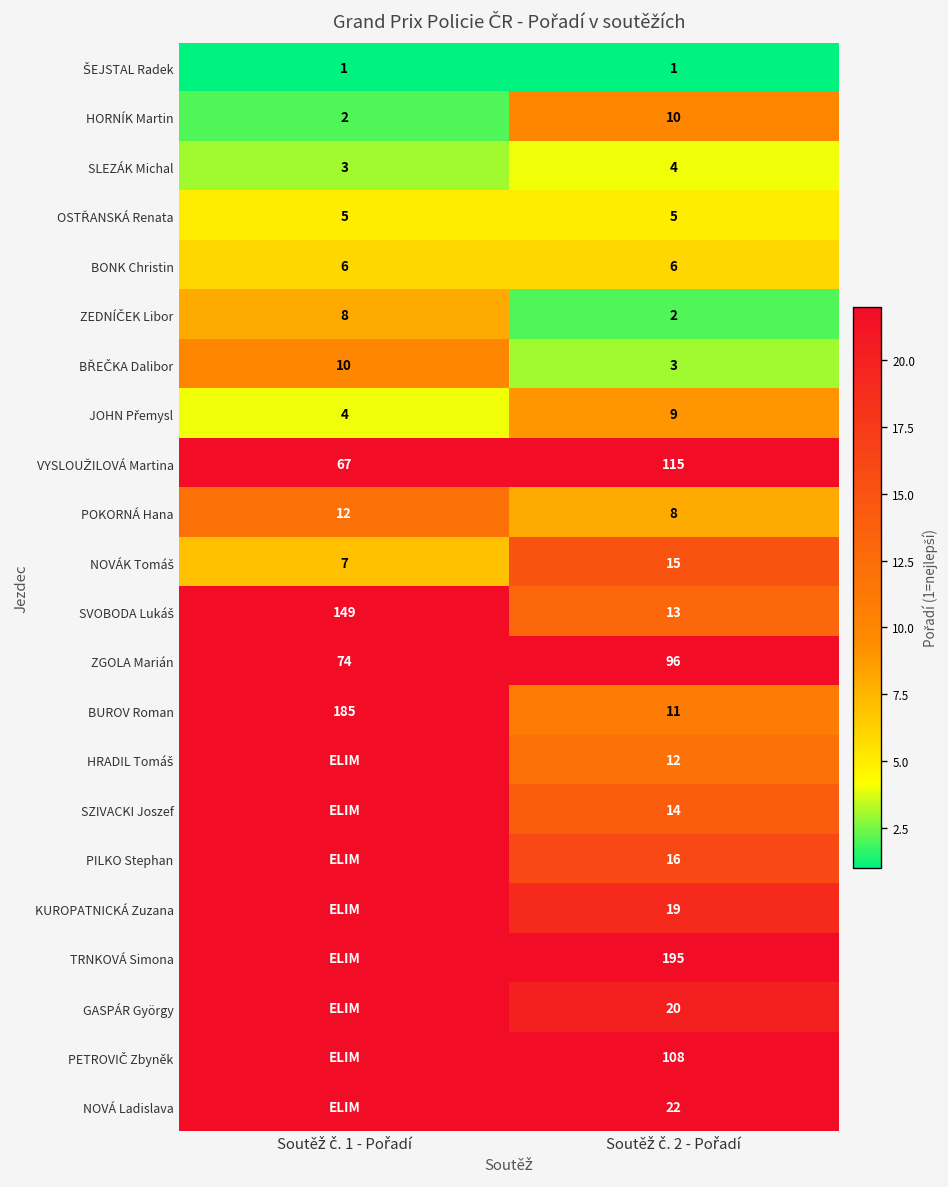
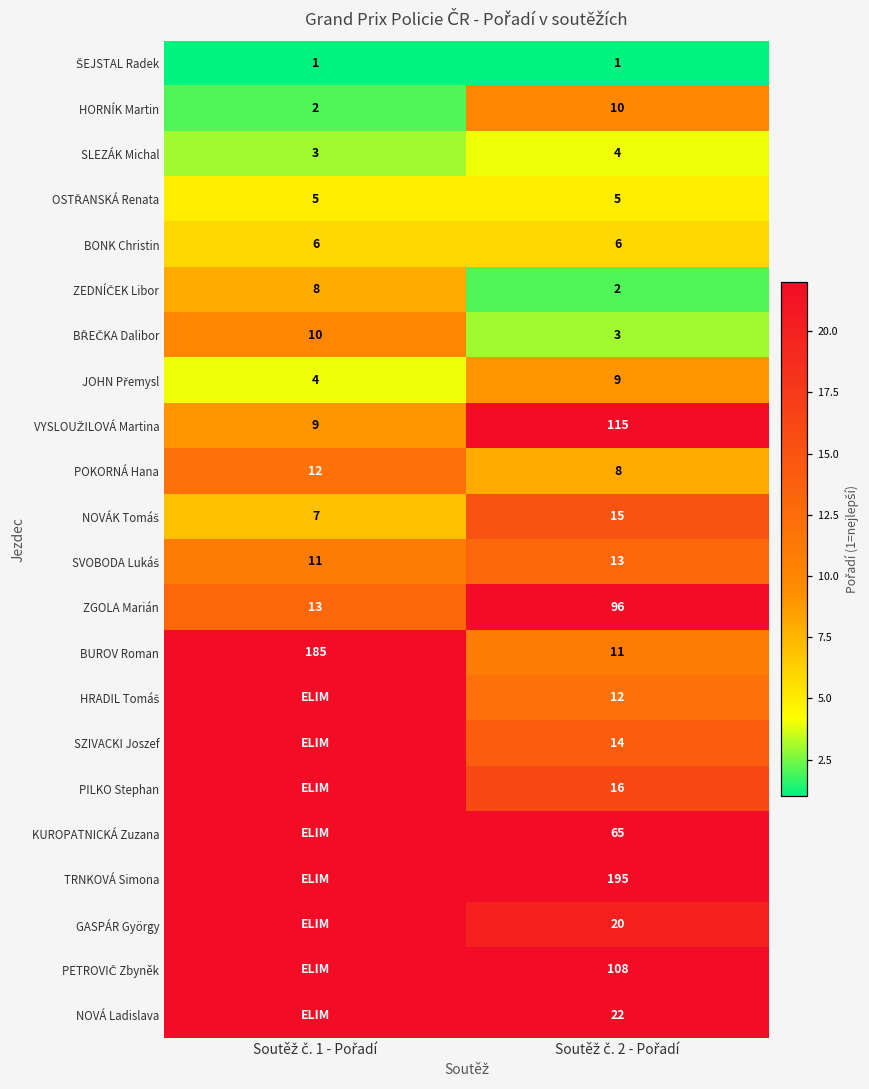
VYSLOUŽILOVÁ Martina, Soutěž č. 1 - Pořadí: 67 -> 9
SVOBODA Lukáš, Soutěž č. 1 - Pořadí: 149 -> 11
ZGOLA Marián, Soutěž č. 1 - Pořadí: 74 -> 13
KUROPATNICKÁ Zuzana, Soutěž č. 2 - Pořadí: 19 -> 65
